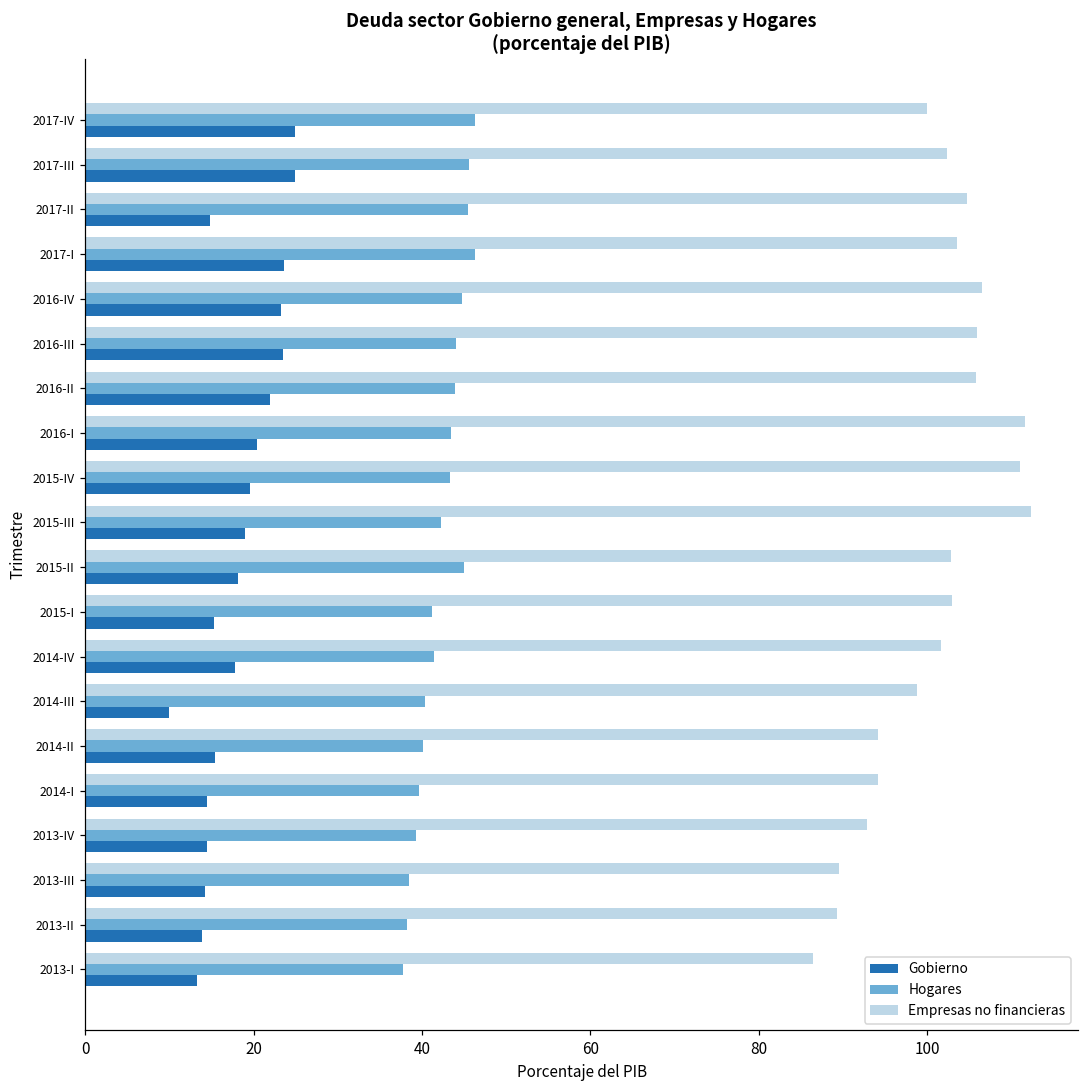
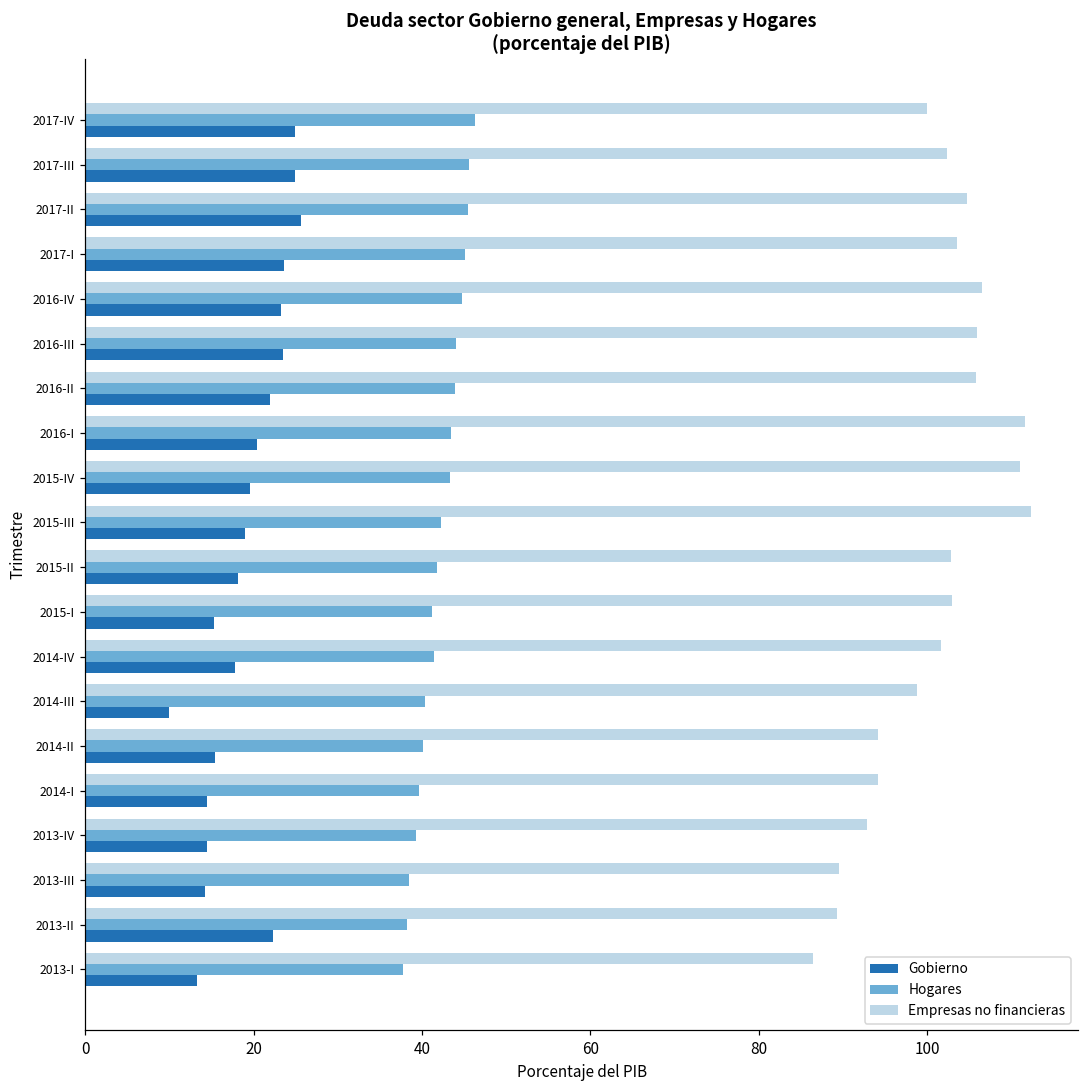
Gobierno, 2017-II: 15 -> 26
Hogares, 2017-I: 46 -> 45
Hogares, 2015-II: 45 -> 42
Gobierno, 2013-II: 14 -> 22
